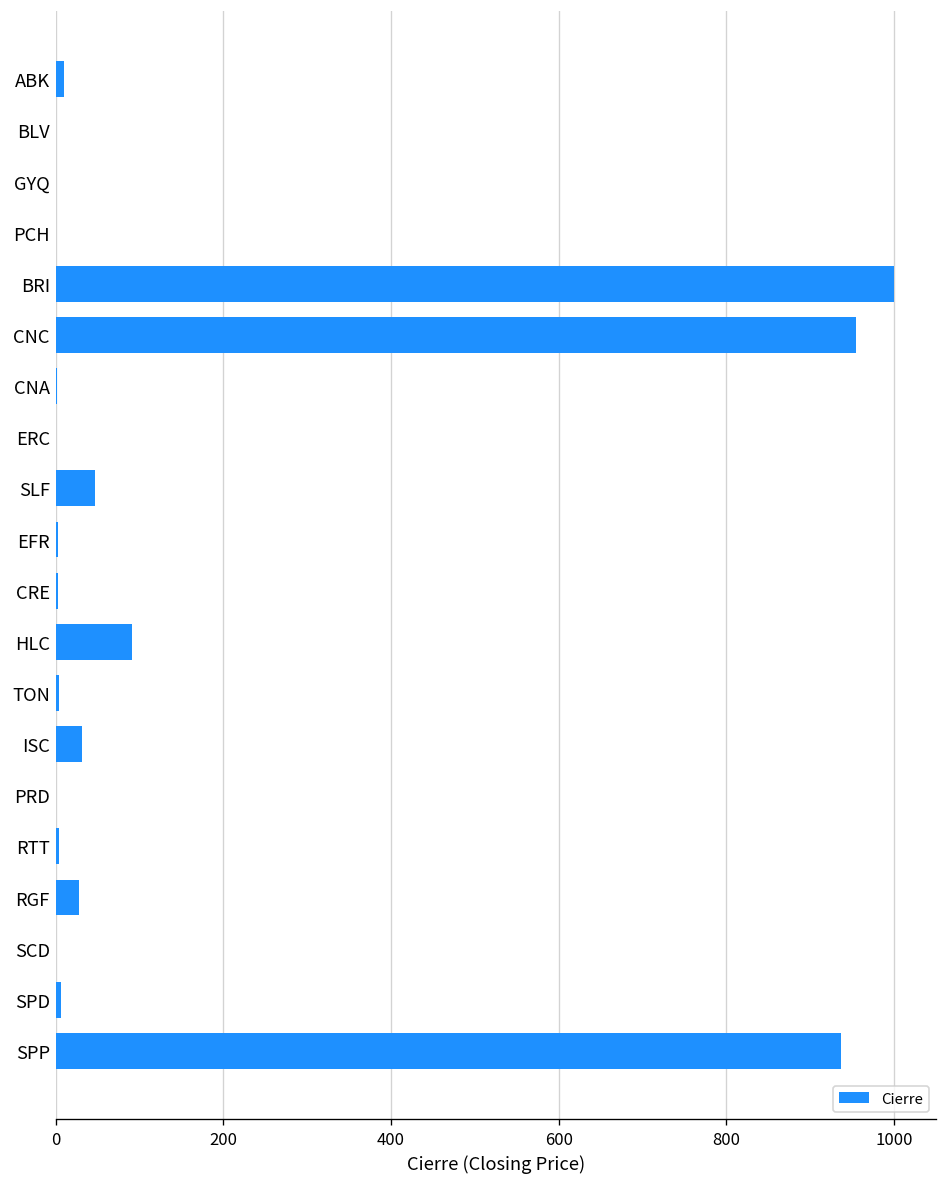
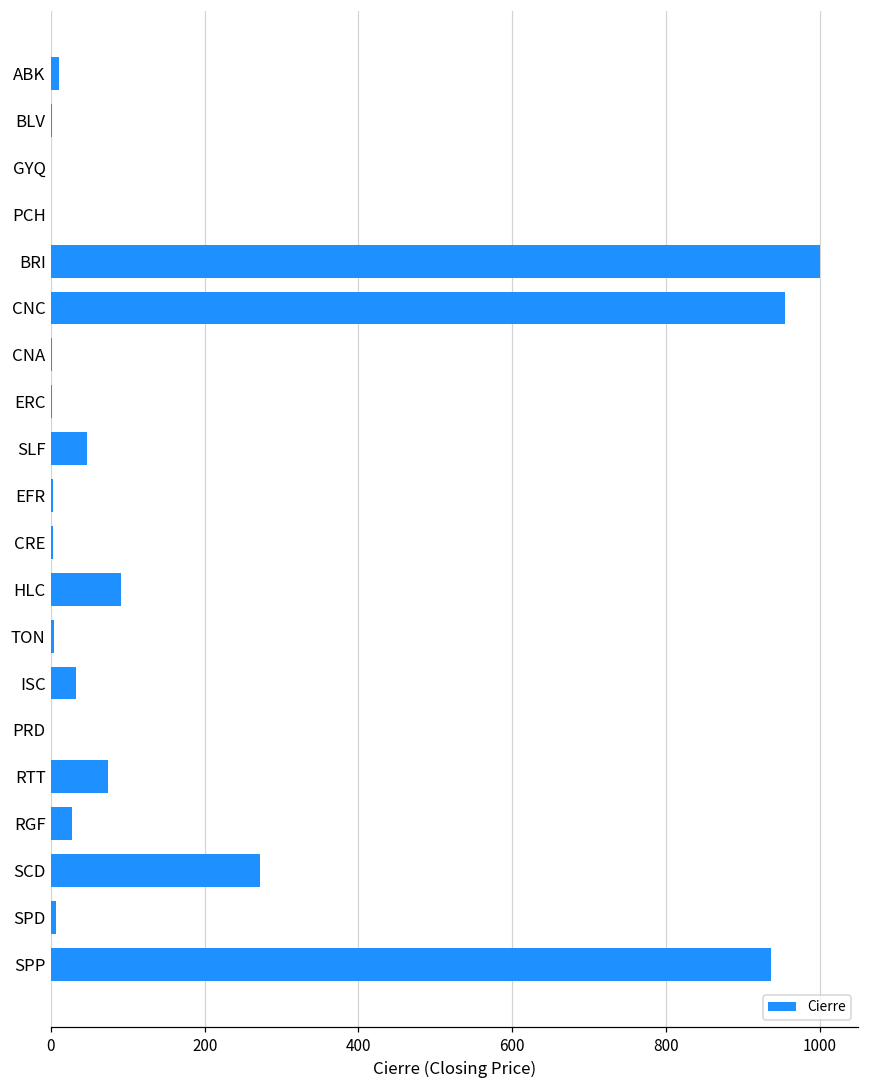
RTT: 0 -> 70
SCD: 0 -> 270
